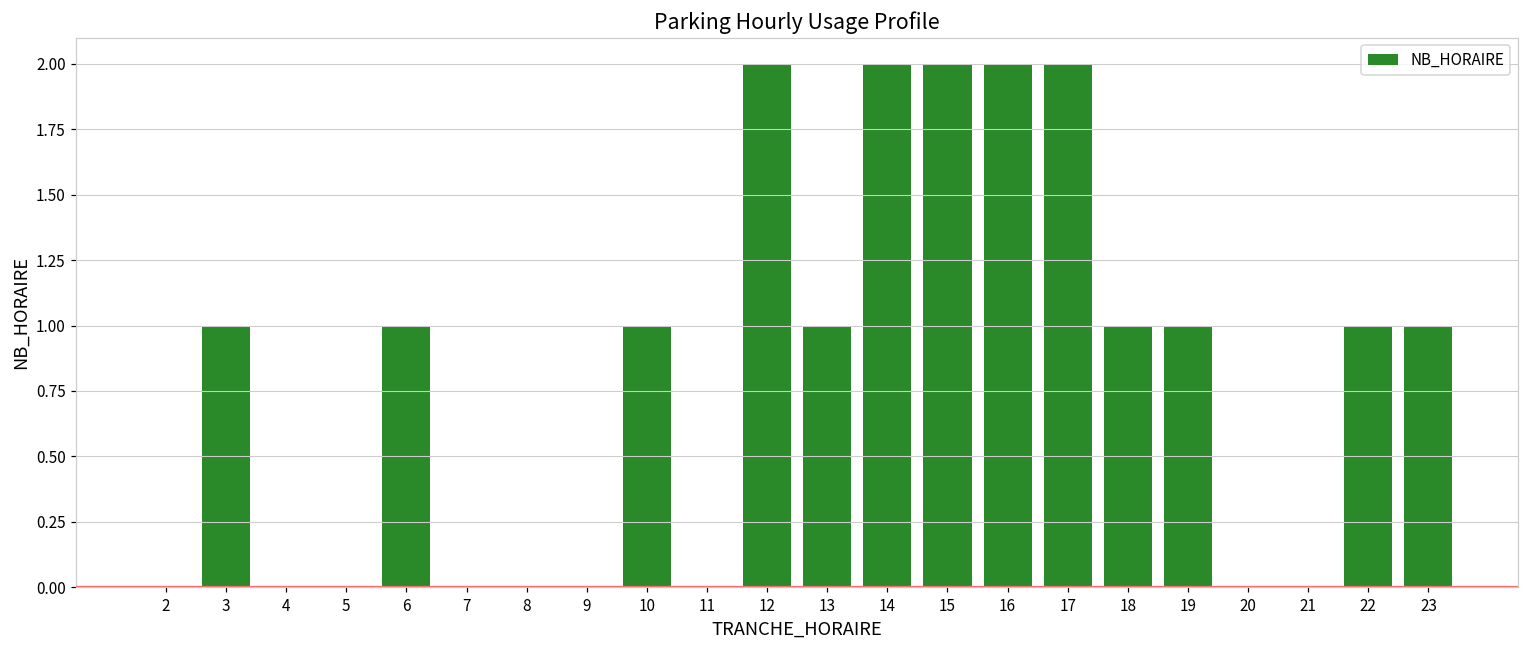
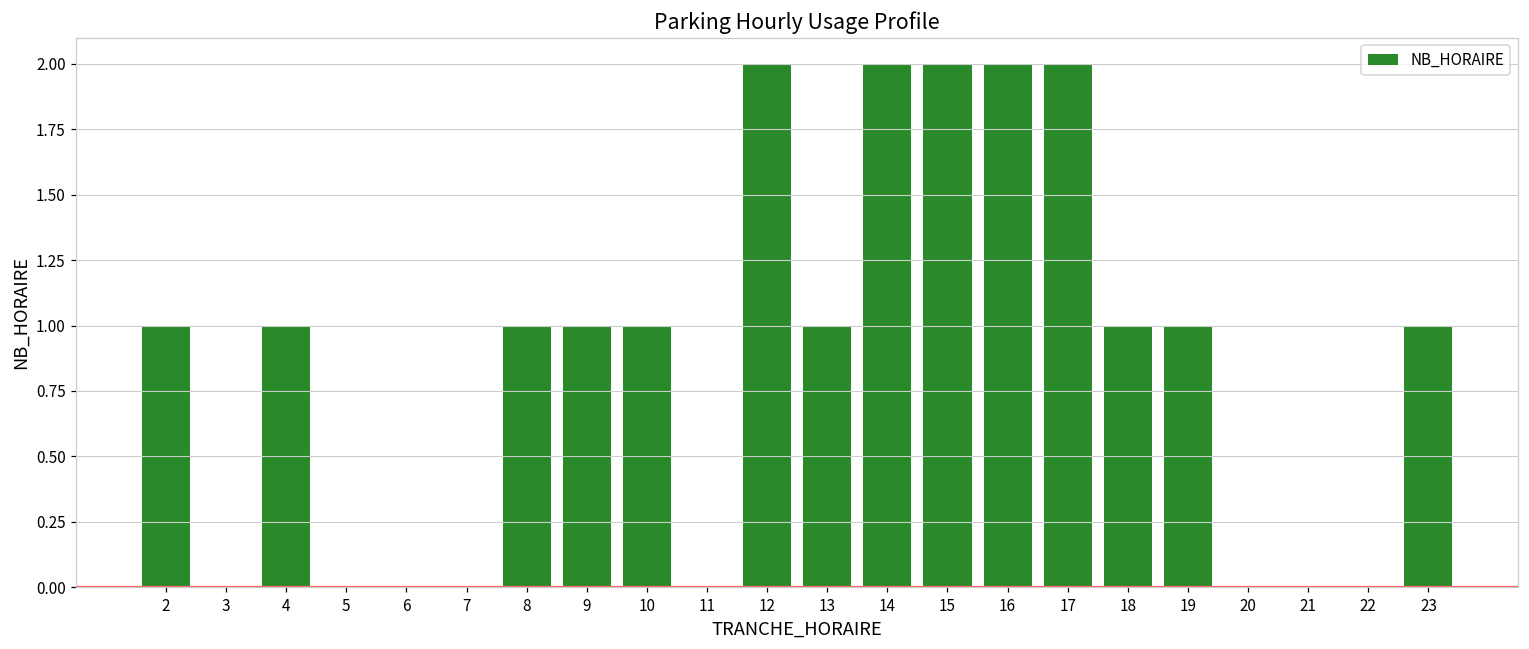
2: 0 -> 1
3: 1 -> 0
4: 0 -> 1
6: 1 -> 0
8: 0 -> 1
9: 0 -> 1
22: 1 -> 0
